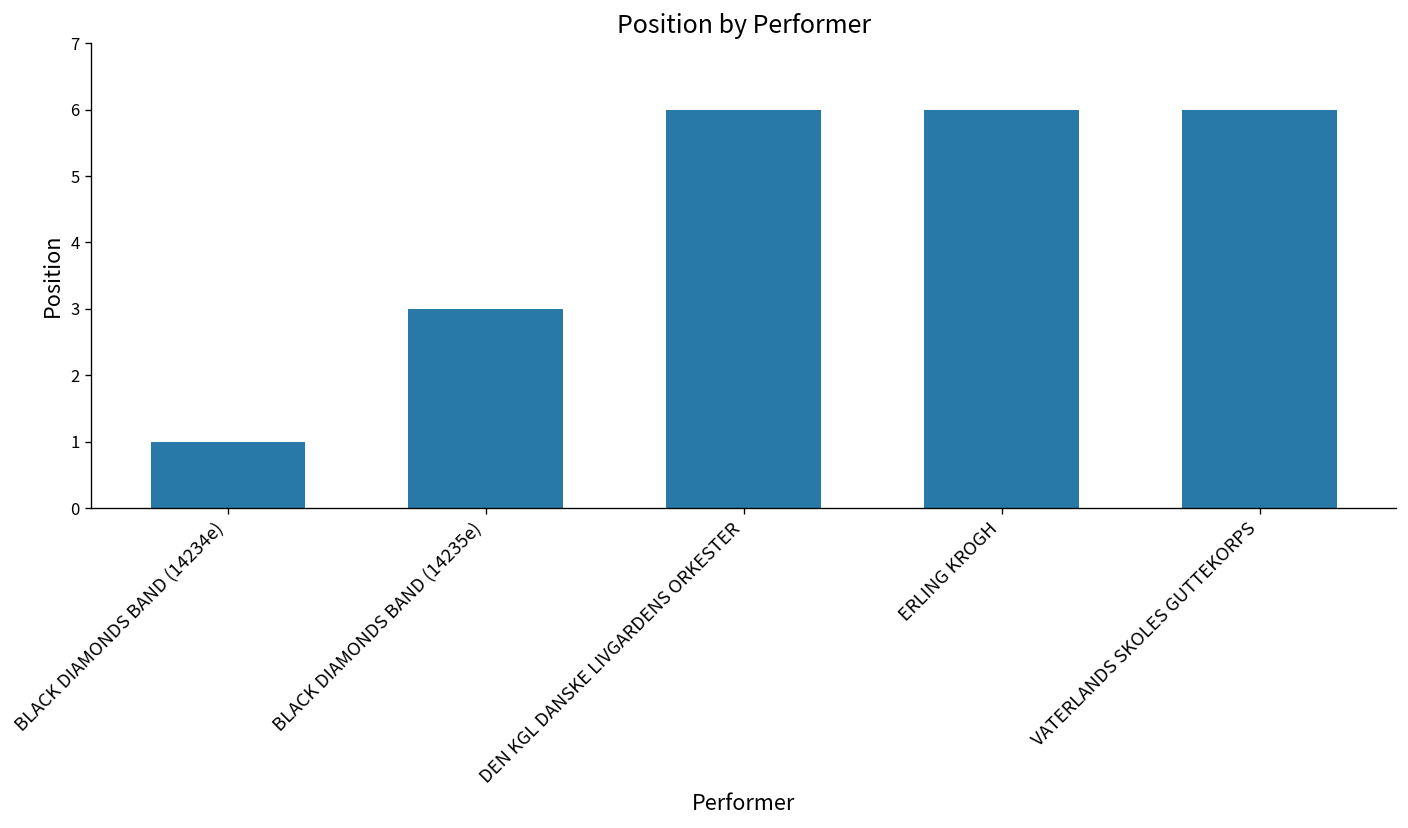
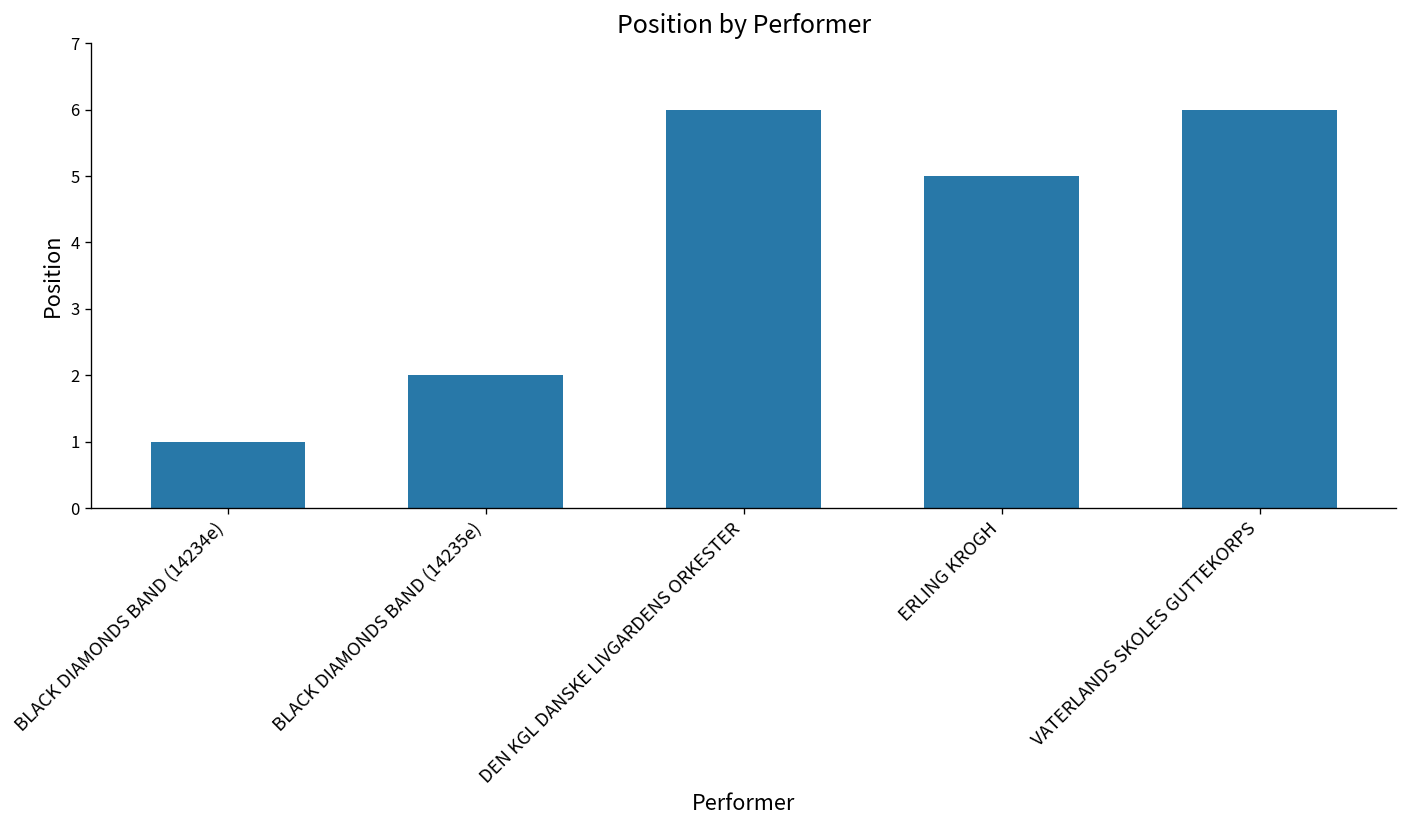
BLACK DIAMONDS BAND (14235e): 3 -> 2
ERLING KROGH: 6 -> 5
